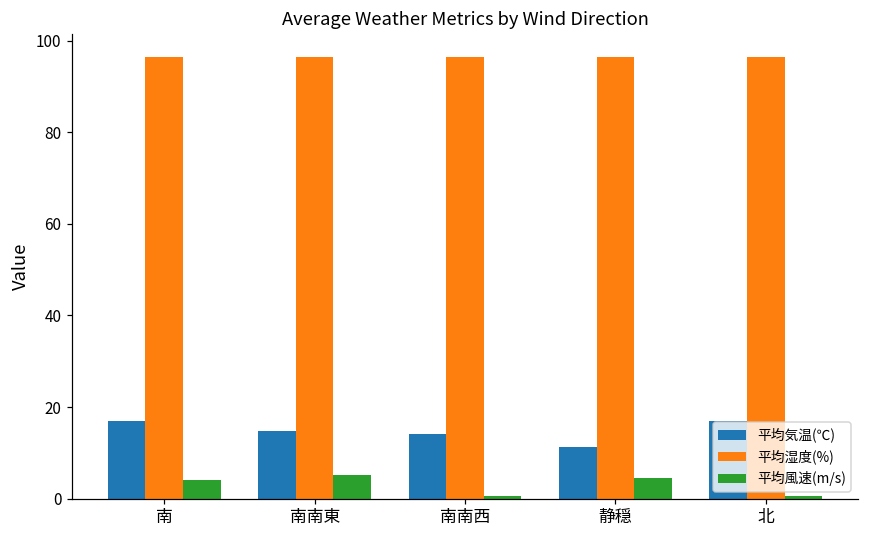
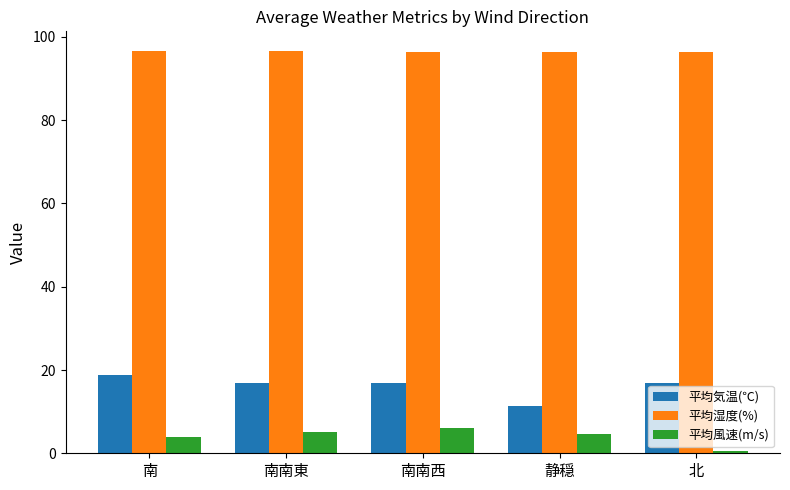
平均気温(℃), 南: 17 -> 19
平均気温(℃), 南南東: 15 -> 17
平均気温(℃), 南南西: 14 -> 17
平均風速(m/s), 南南西: 1 -> 6
